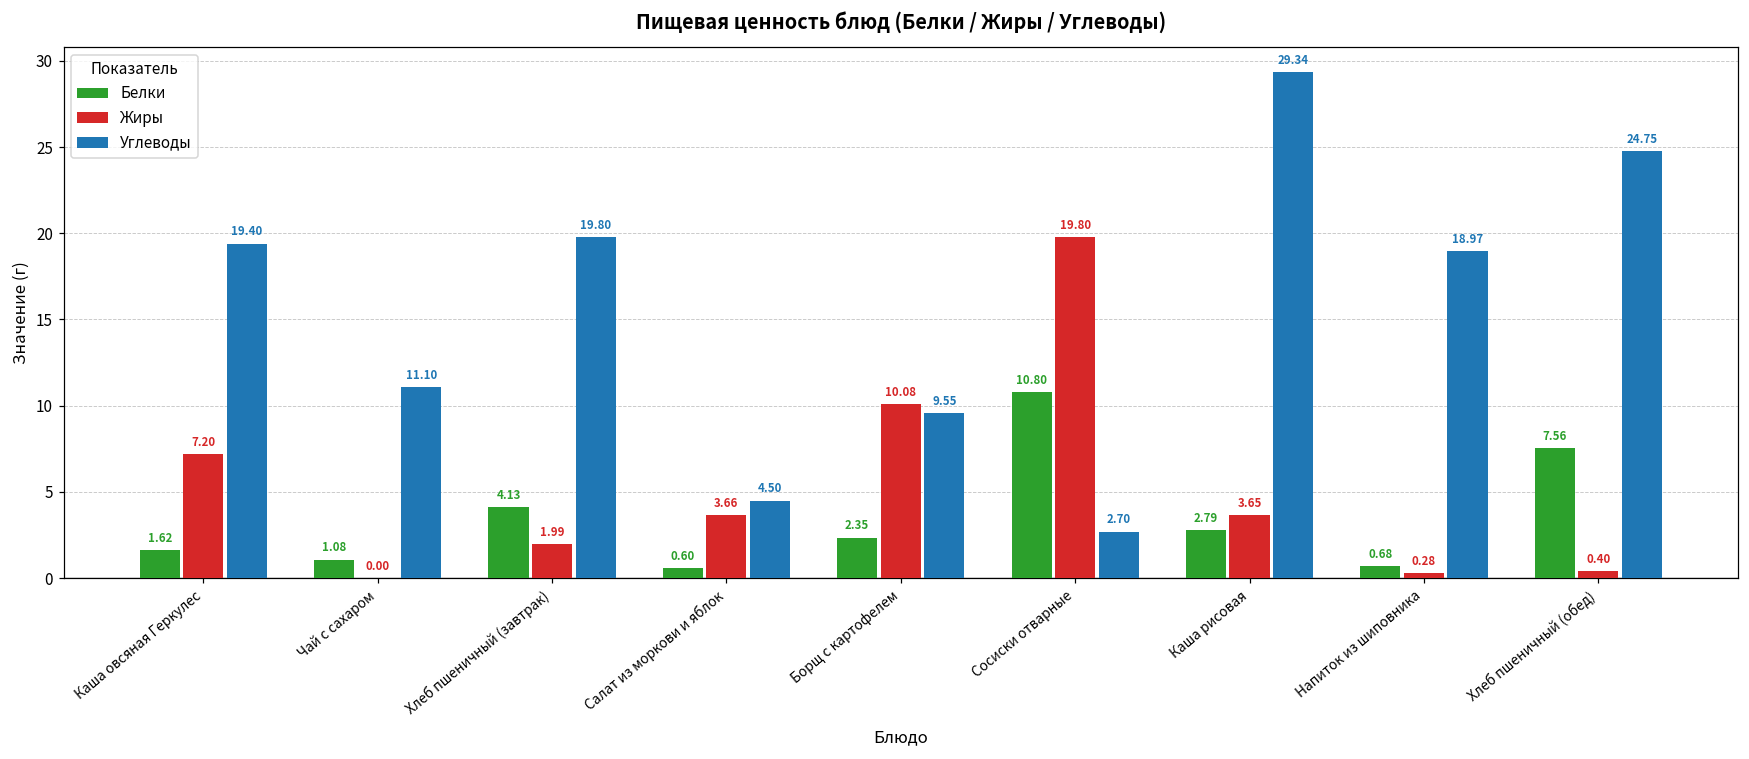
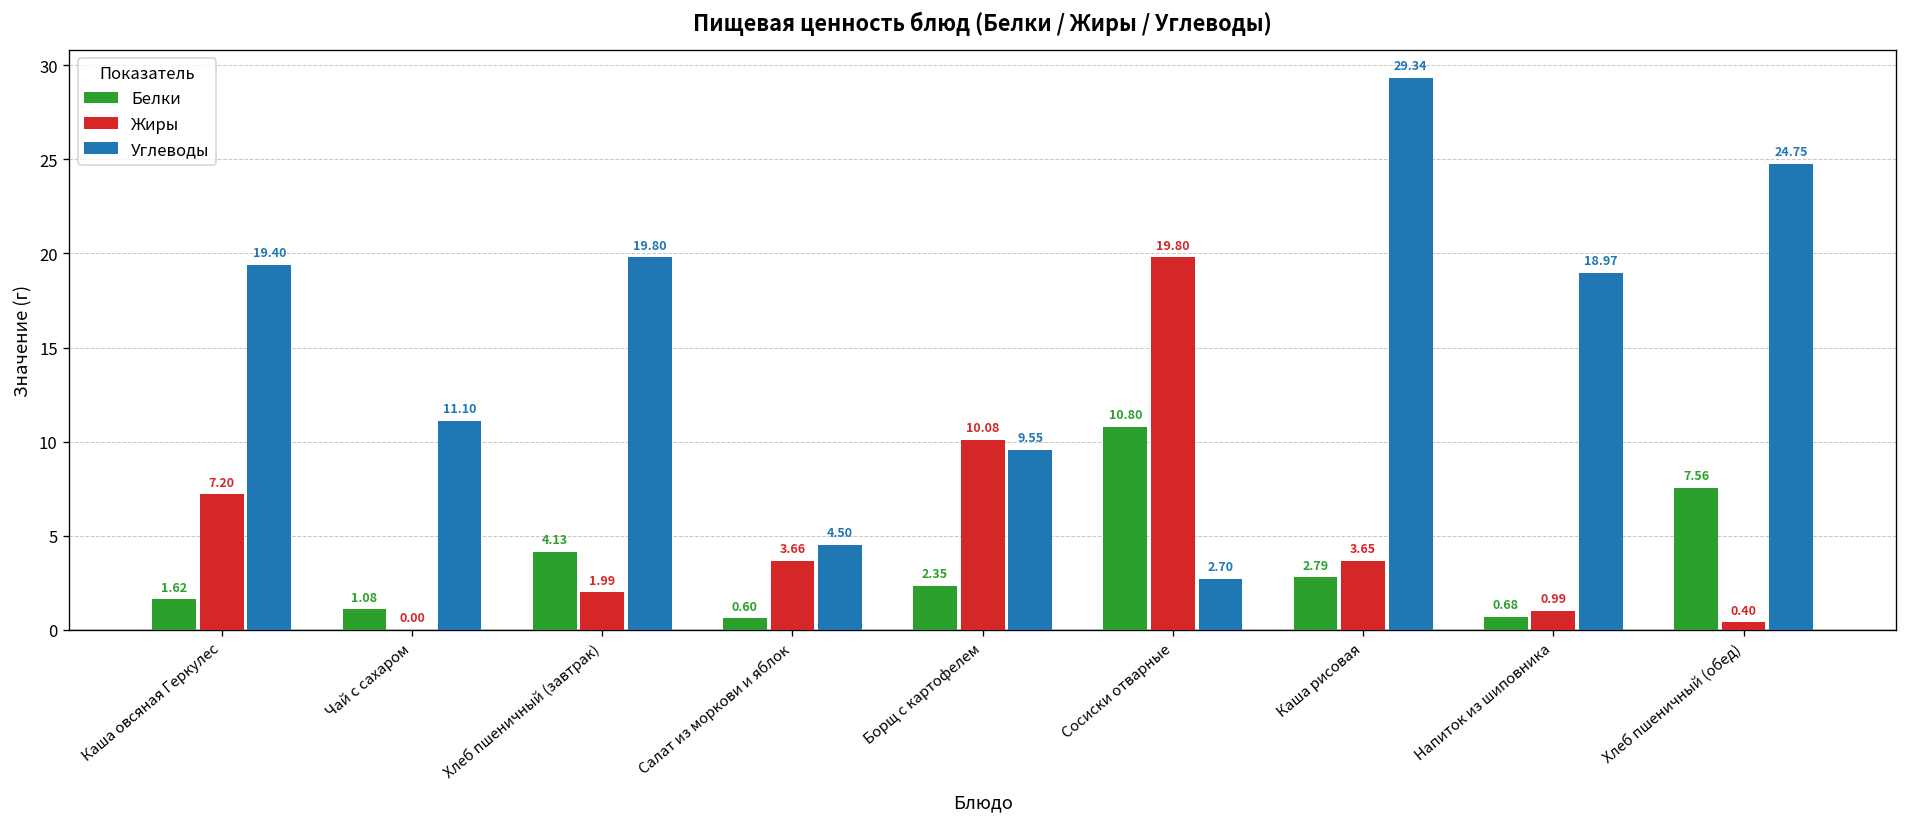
Жиры, Напиток из шиповника: 0.28 -> 0.99
